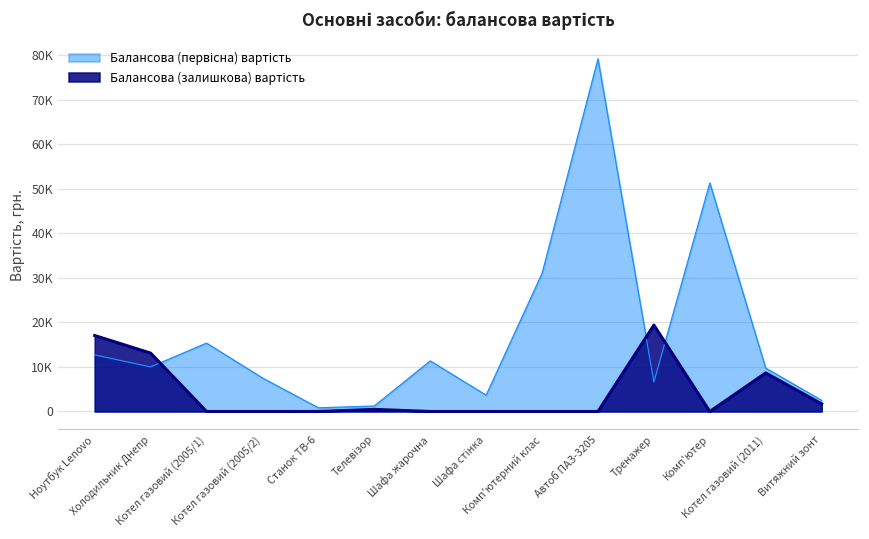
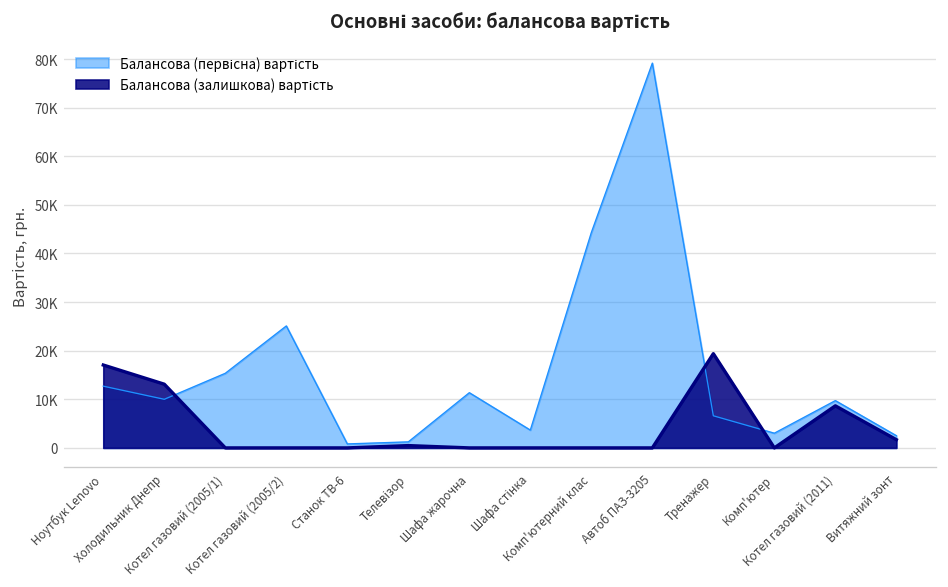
Балансова (первісна) вартість, Котел газовий (2005/2): 8000 -> 25000
Балансова (первісна) вартість, Комп'ютерний клас: 31000 -> 44000
Балансова (первісна) вартість, Комп'ютер: 51000 -> 3000
